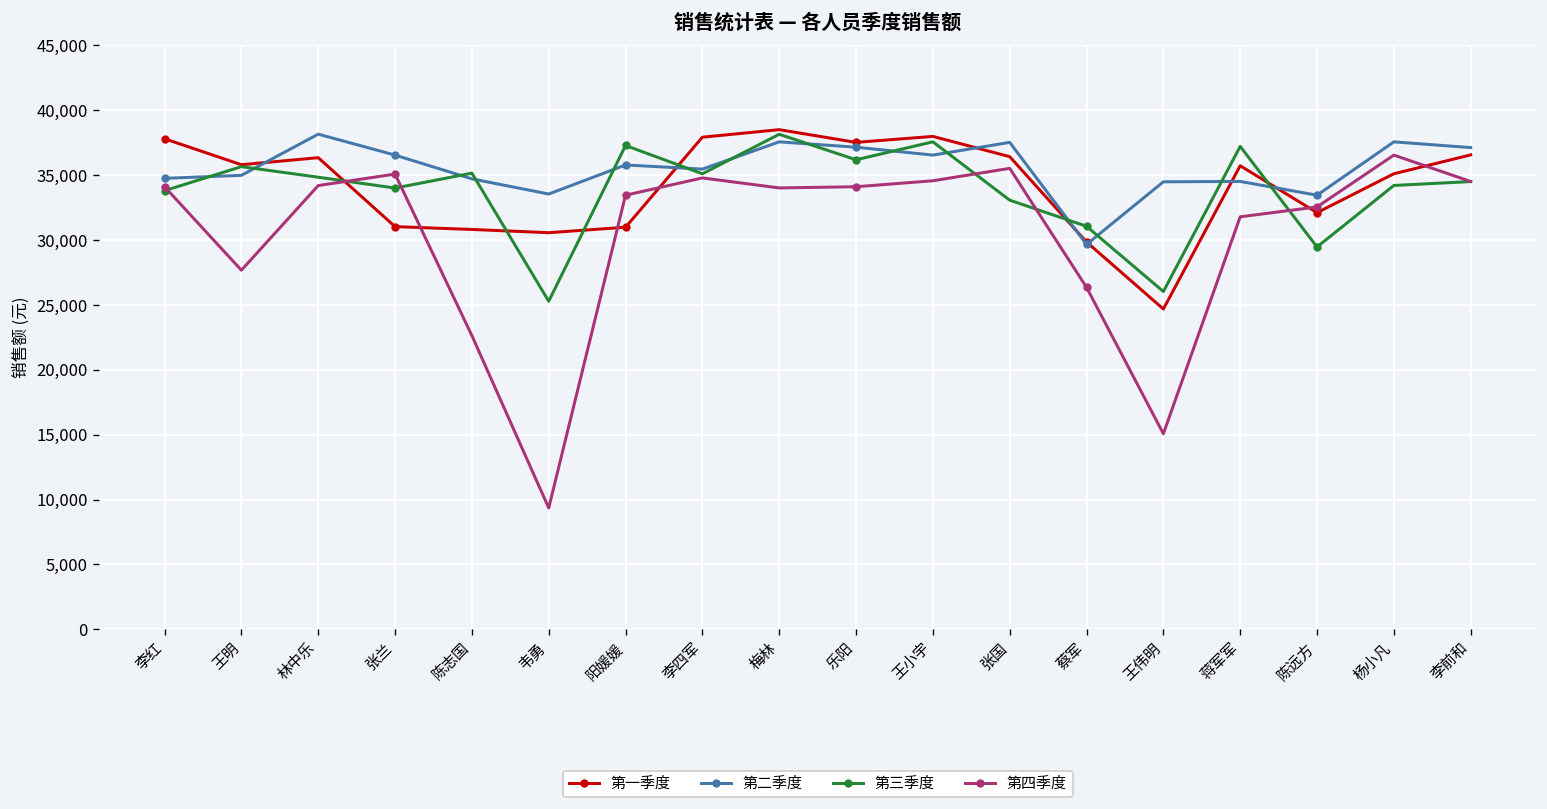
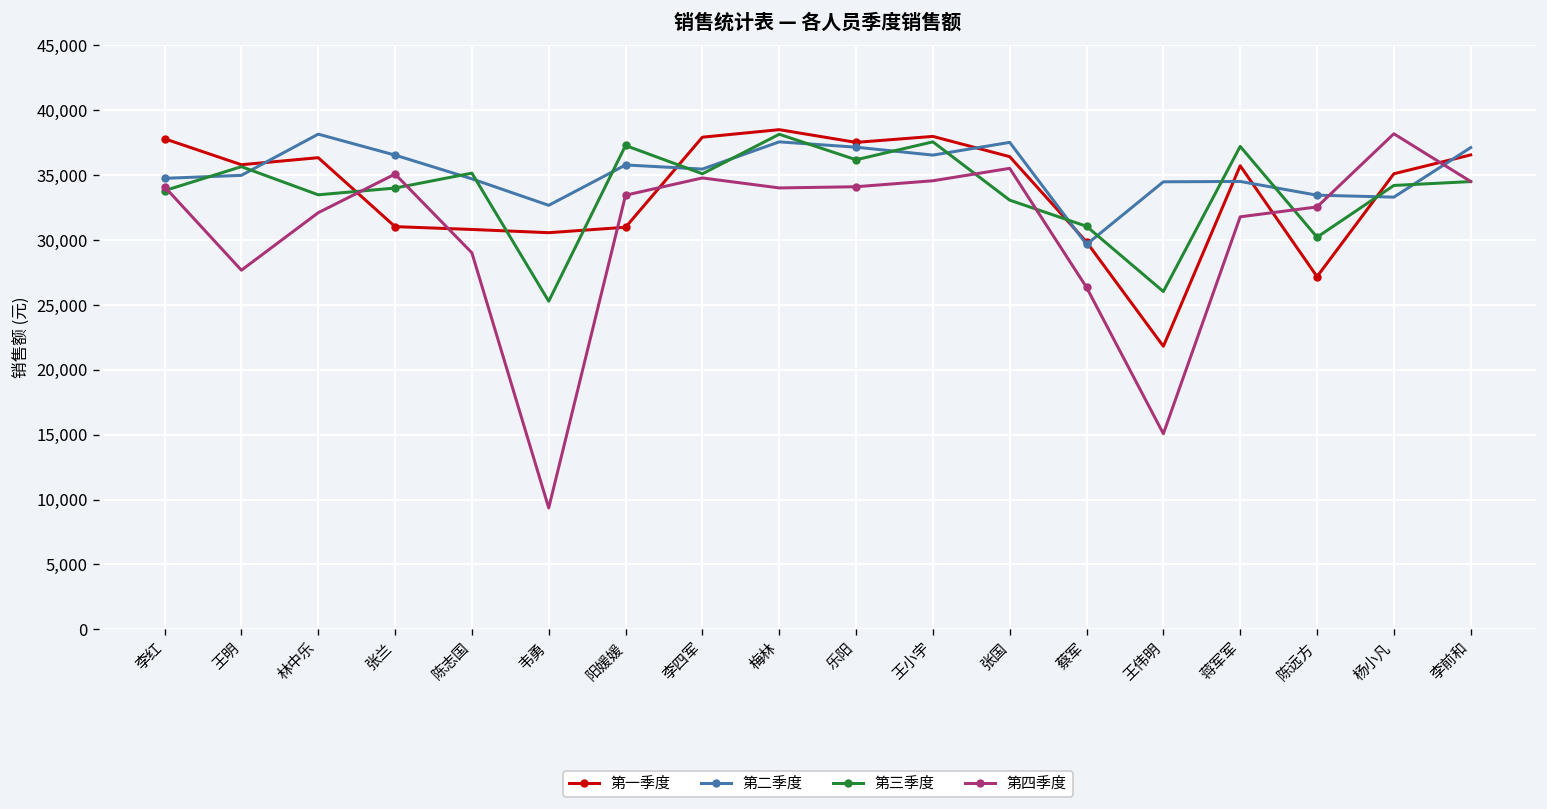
第三季度, 林中乐: 34,800 -> 33,500
第四季度, 林中乐: 34,200 -> 32,100
第四季度, 陈志国: 22,600 -> 29,000
第二季度, 韦勇: 33,500 -> 32,700
第一季度, 王伟明: 24,700 -> 21,800
第一季度, 陈远方: 32,100 -> 27,200
第三季度, 陈远方: 29,500 -> 30,200
第二季度, 杨小凡: 37,600 -> 33,300
第四季度, 杨小凡: 36,500 -> 38,200
